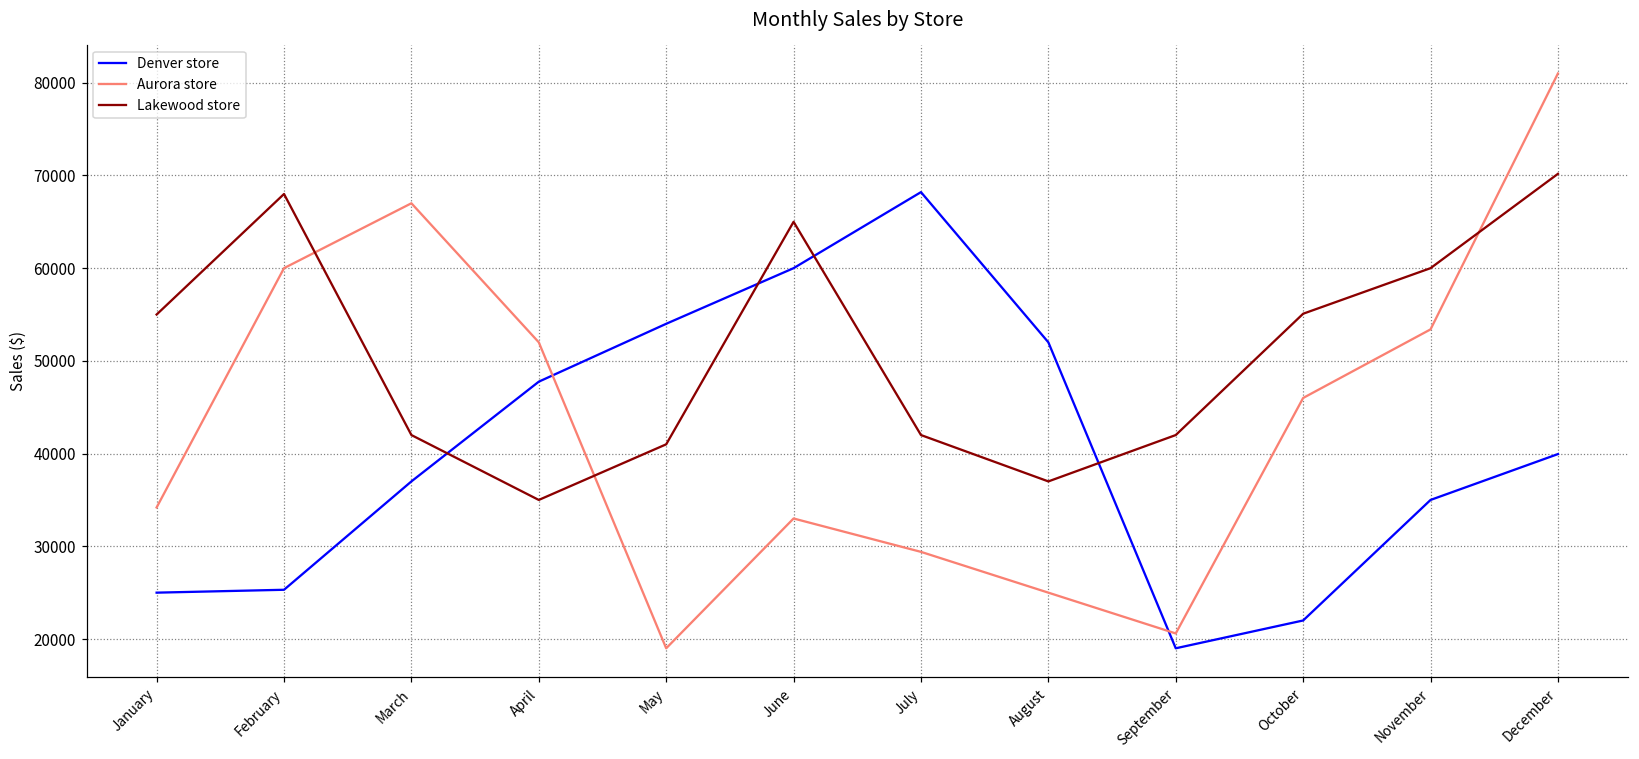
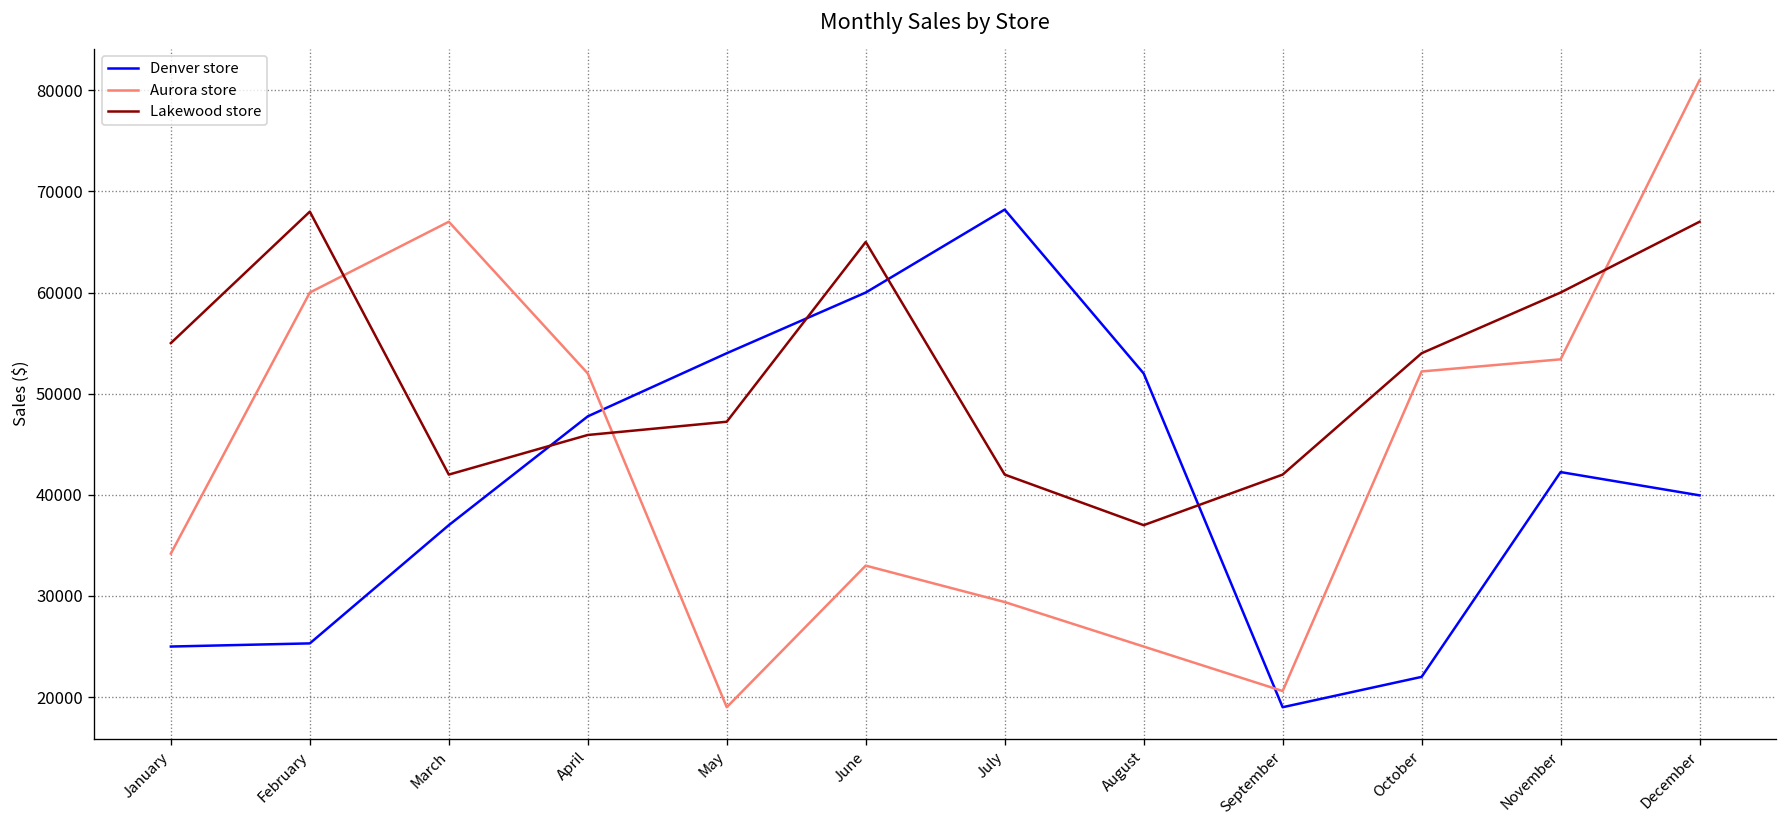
Lakewood store, April: 35000 -> 46000
Lakewood store, May: 41000 -> 47000
Aurora store, October: 46000 -> 52000
Lakewood store, October: 55000 -> 54000
Denver store, November: 35000 -> 42000
Lakewood store, December: 70000 -> 67000
